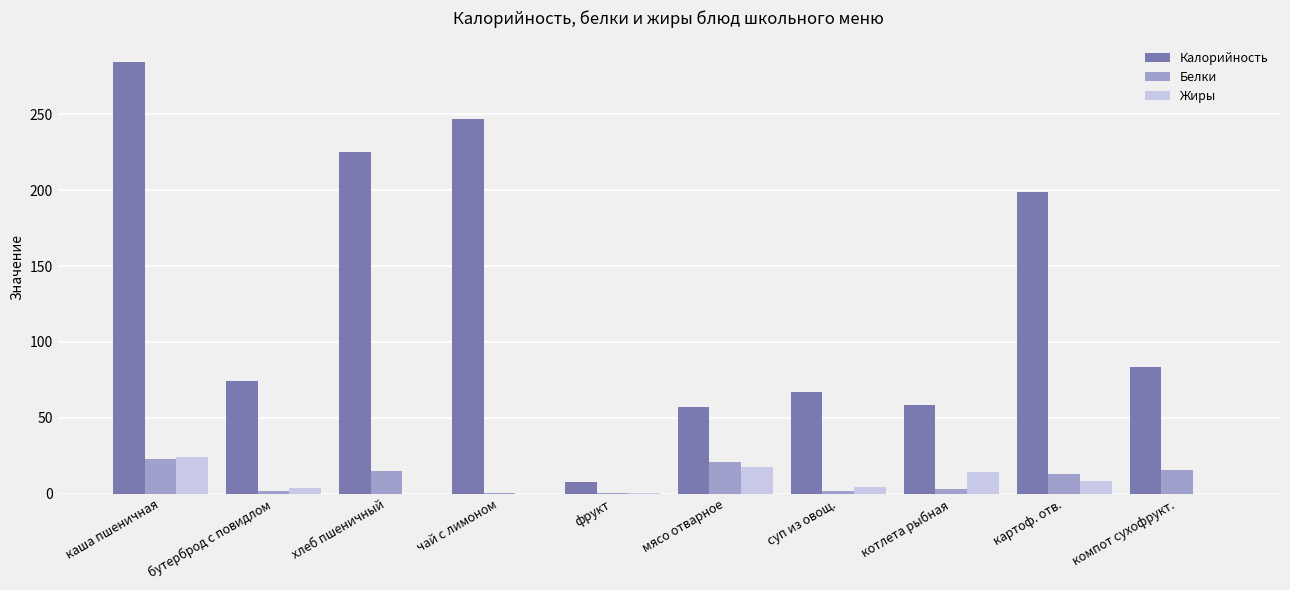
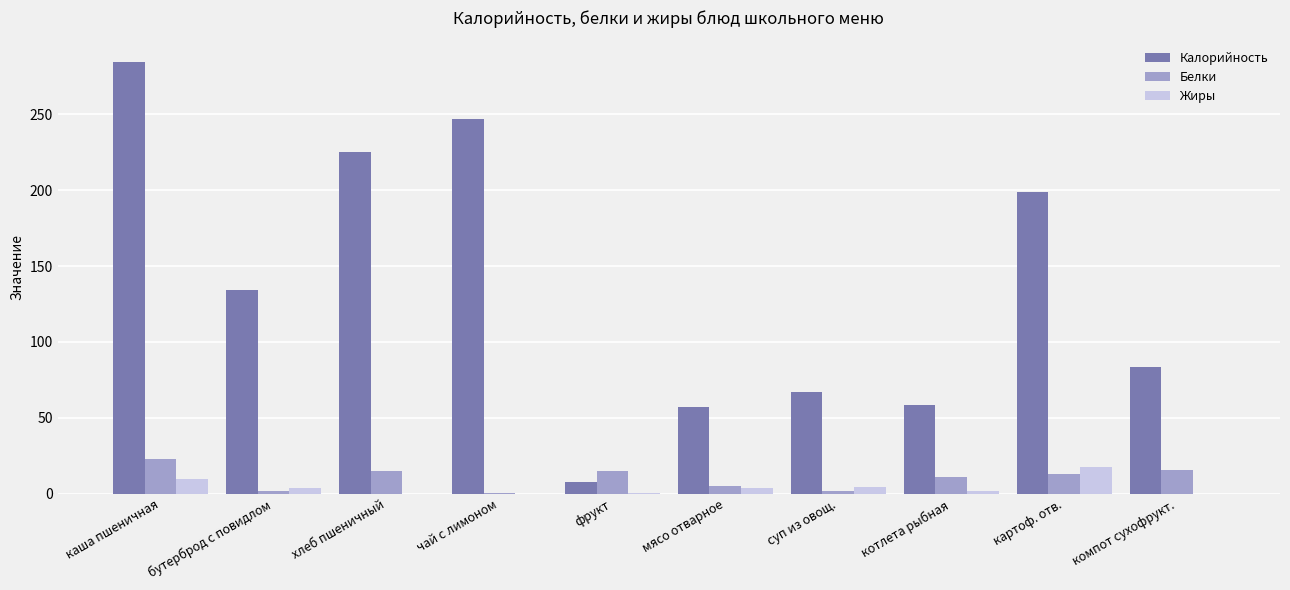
Жиры, каша пшеничная: 24 -> 10
Калорийность, бутерброд с повидлом: 75 -> 134
Белки, фрукт: 0 -> 15
Белки, мясо отварное: 21 -> 5
Жиры, мясо отварное: 18 -> 4
Белки, котлета рыбная: 3 -> 11
Жиры, котлета рыбная: 14 -> 2
Жиры, картоф. отв.: 9 -> 18
